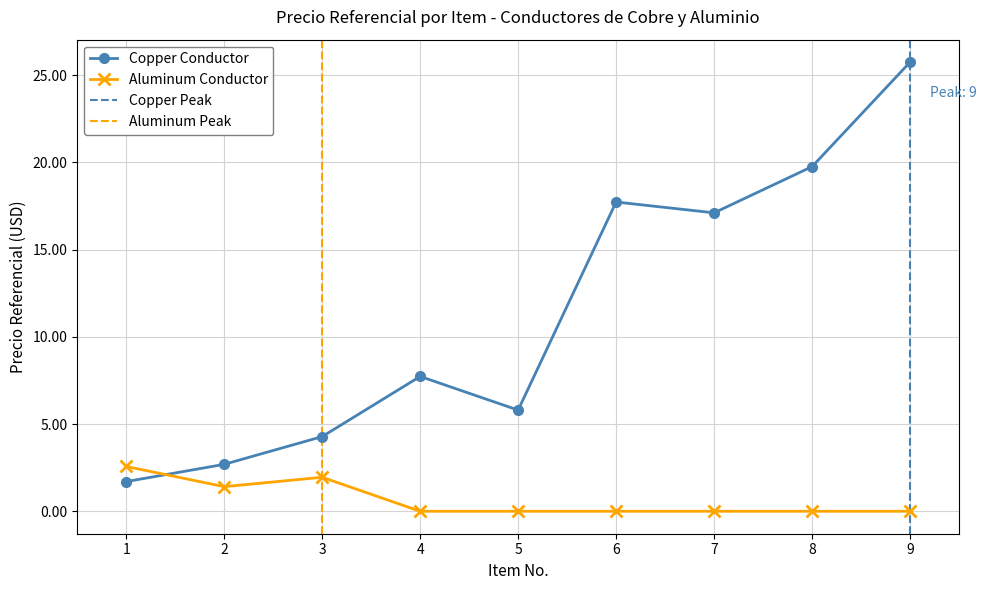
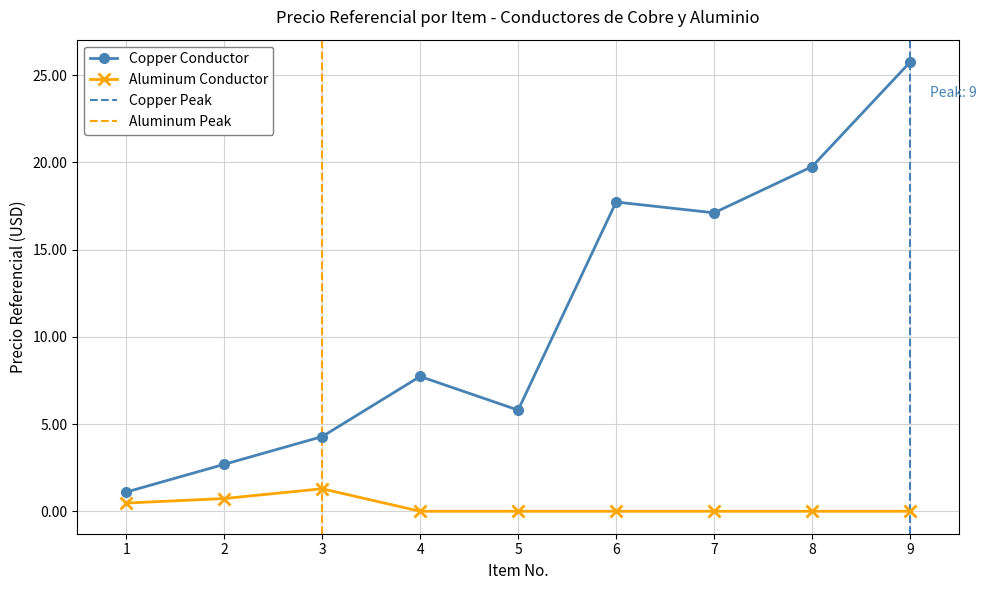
Copper Conductor, 1: 1.7 -> 1.1
Aluminum Conductor, 1: 2.6 -> 0.5
Aluminum Conductor, 2: 1.4 -> 0.7
Aluminum Conductor, 3: 2.0 -> 1.3
